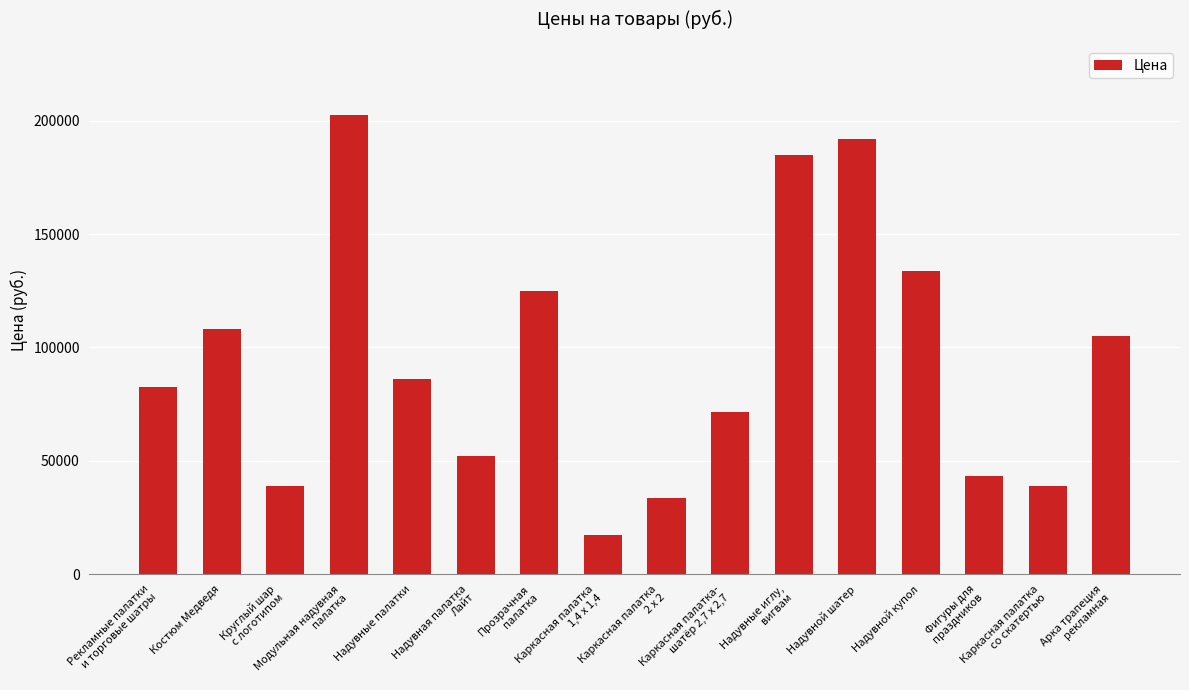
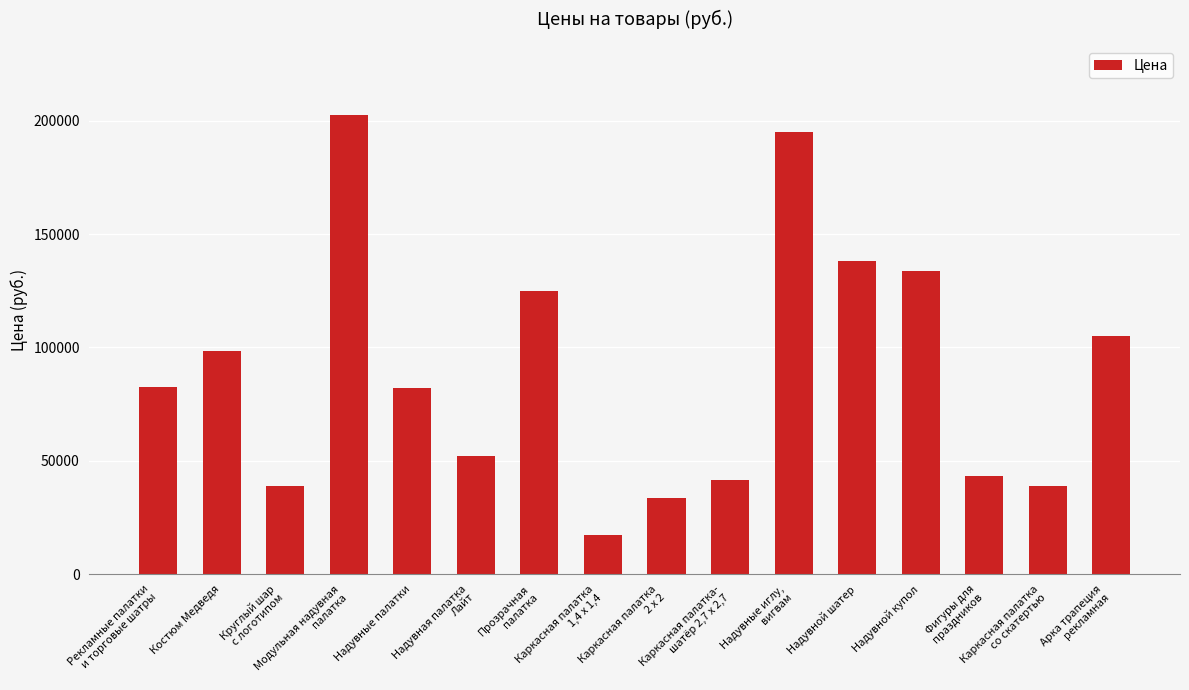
Костюм Медведя: 108000 -> 99000
Надувные палатки: 86000 -> 82000
Каркасная палатка- шатёр 2,7 х 2,7: 71000 -> 41000
Надувные иглу, вигвам: 185000 -> 195000
Надувной шатер: 192000 -> 138000
